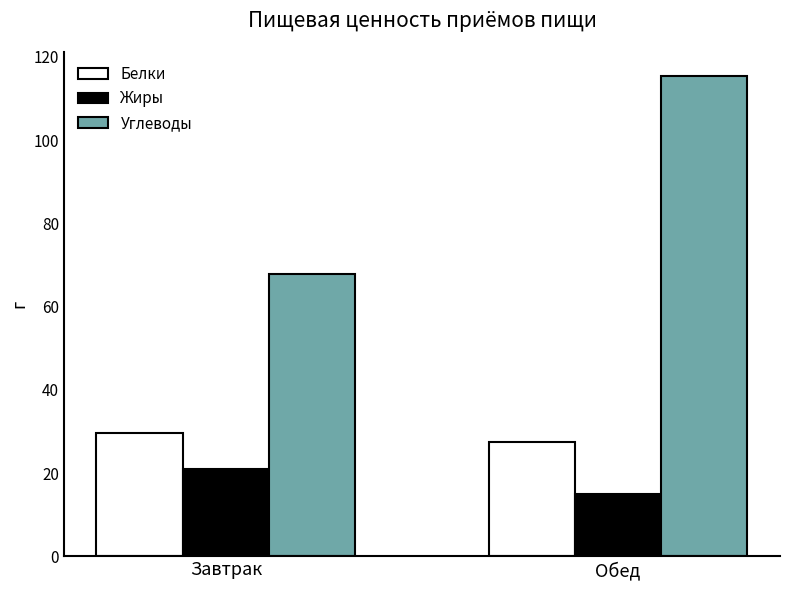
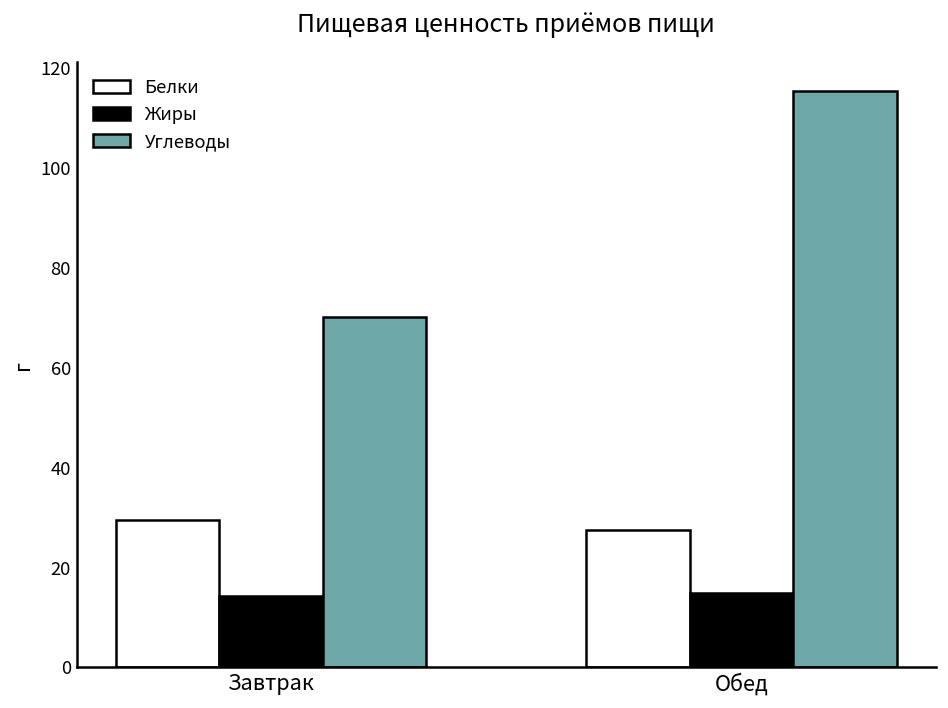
Жиры, Завтрак: 21 -> 14
Углеводы, Завтрак: 68 -> 70
